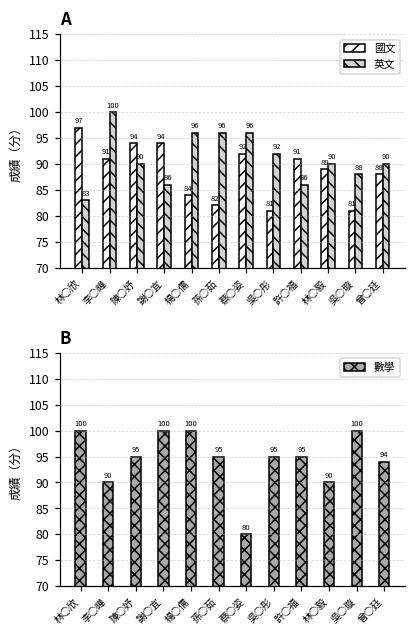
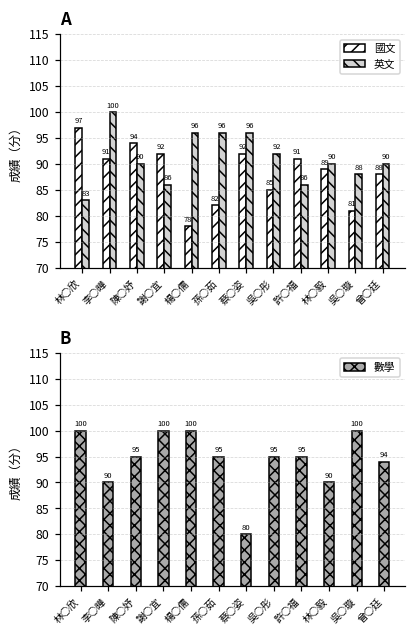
A, 國文, 謝○宜: 94 -> 92
A, 國文, 楊○儒: 84 -> 78
A, 國文, 吳○彤: 81 -> 85
